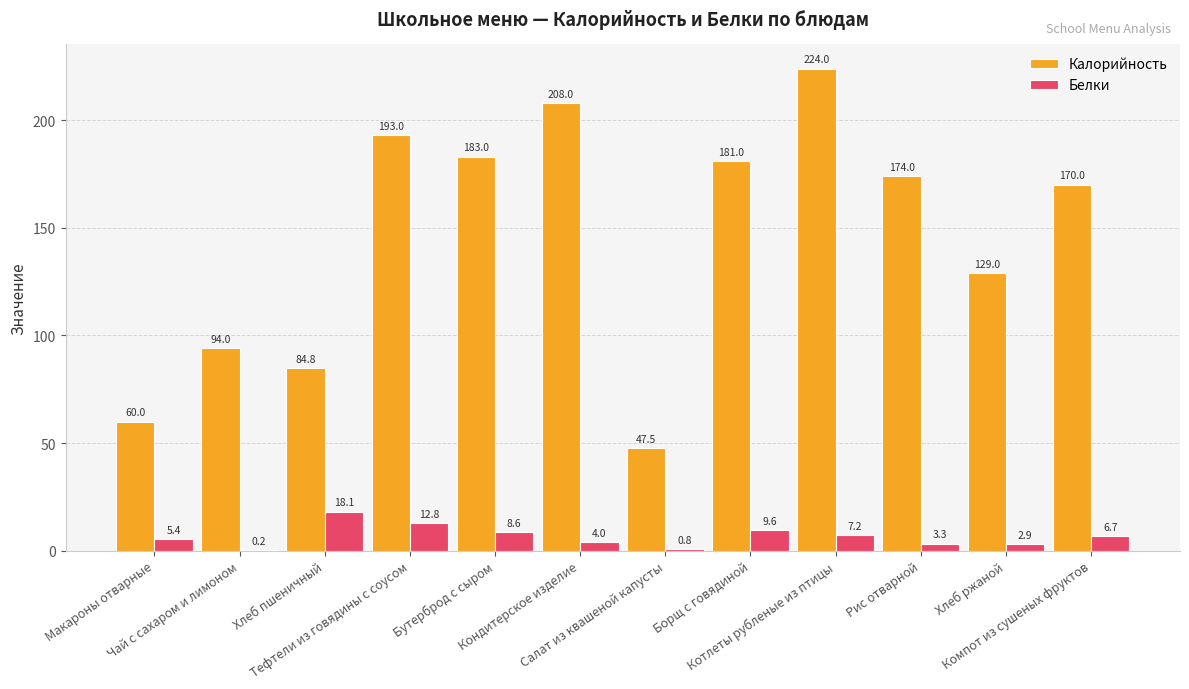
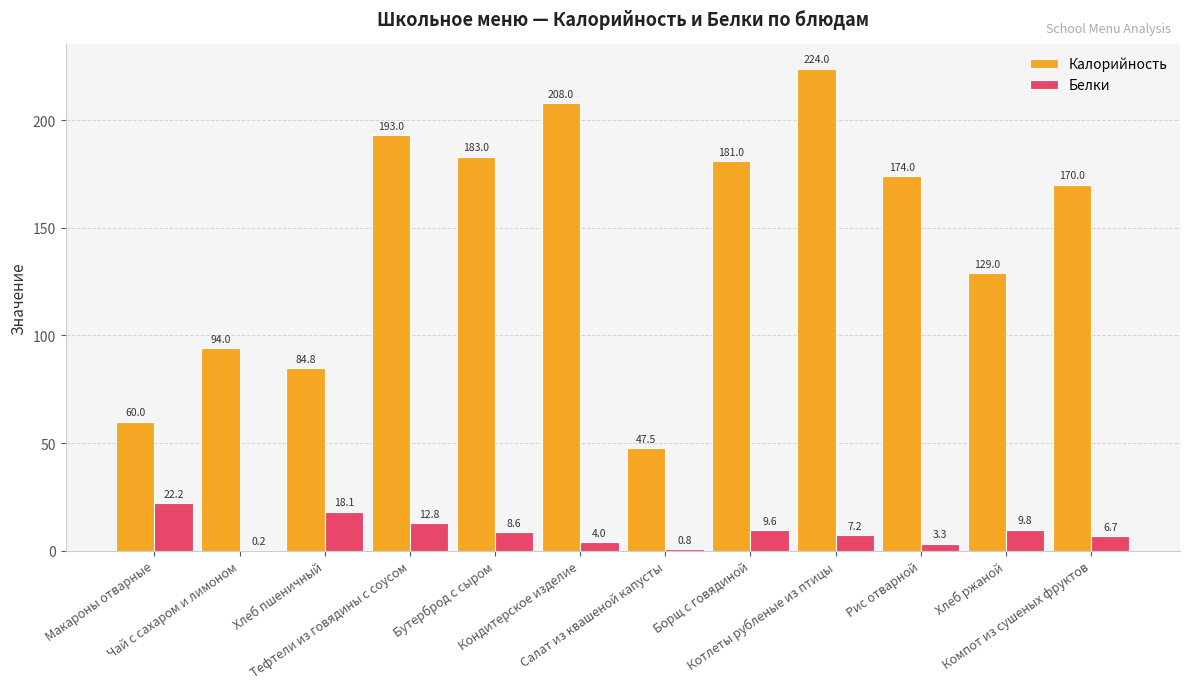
Белки, Макароны отварные: 5.4 -> 22.2
Белки, Хлеб ржаной: 2.9 -> 9.8
